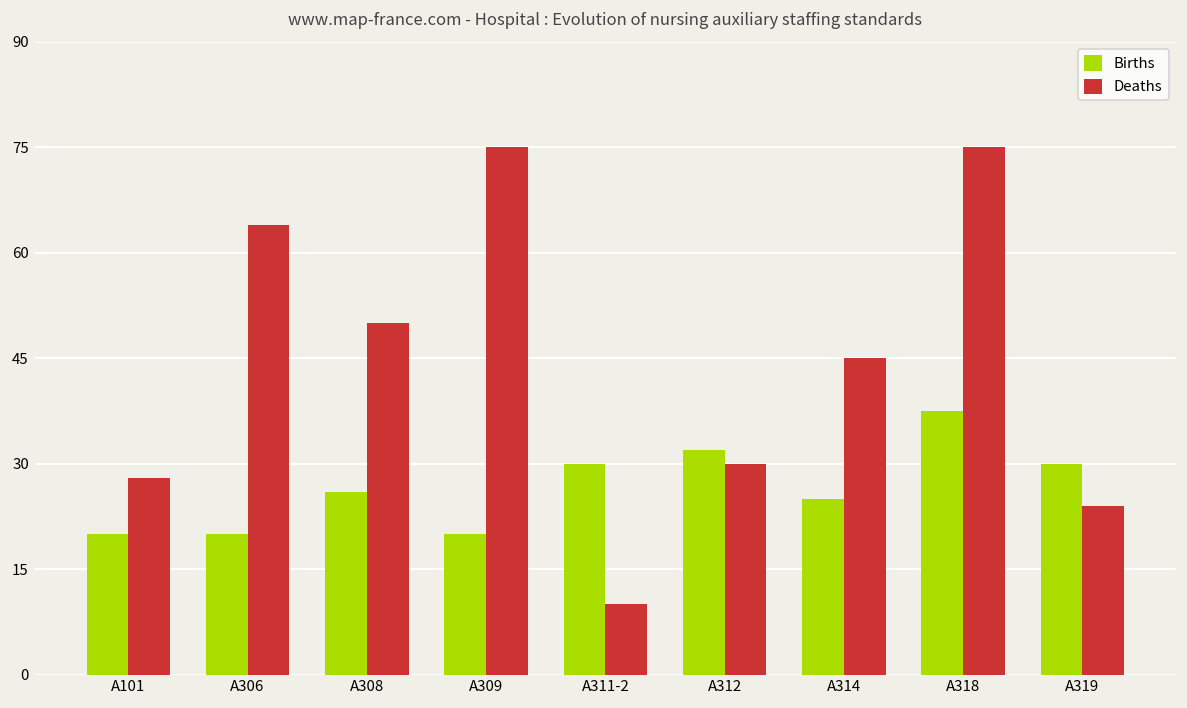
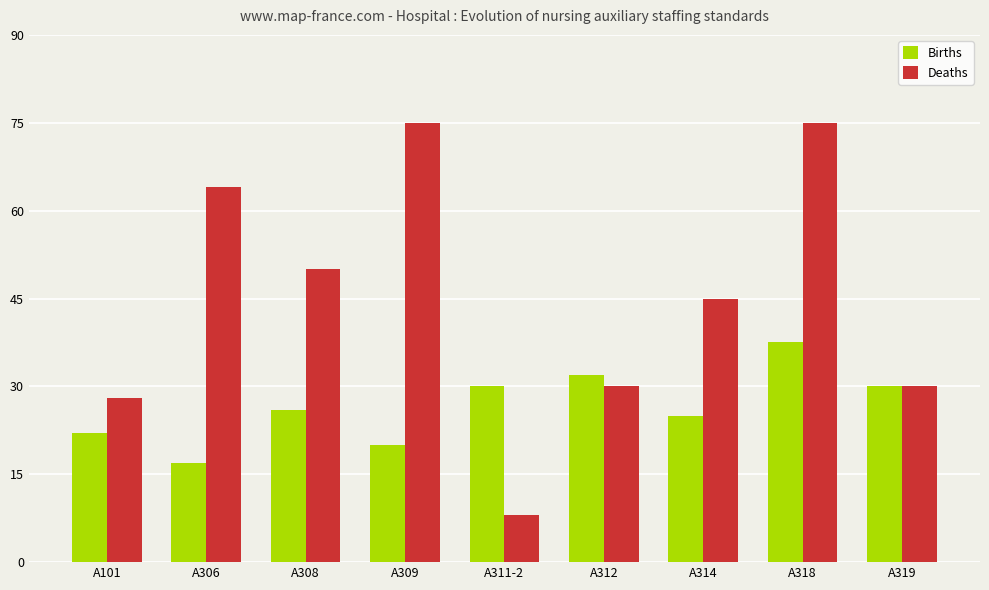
Births, A101: 20 -> 22
Births, A306: 20 -> 17
Deaths, A311-2: 10 -> 8
Deaths, A319: 24 -> 30
